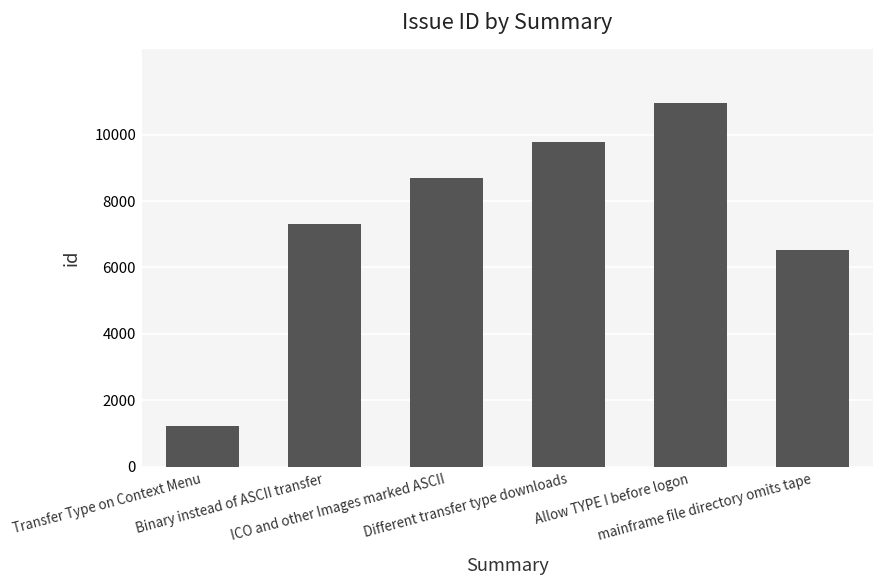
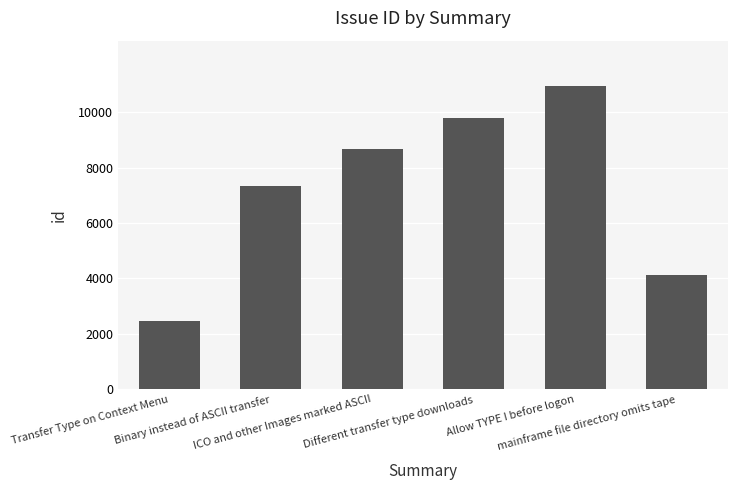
Transfer Type on Context Menu: 1200 -> 2400
mainframe file directory omits tape: 6500 -> 4100
